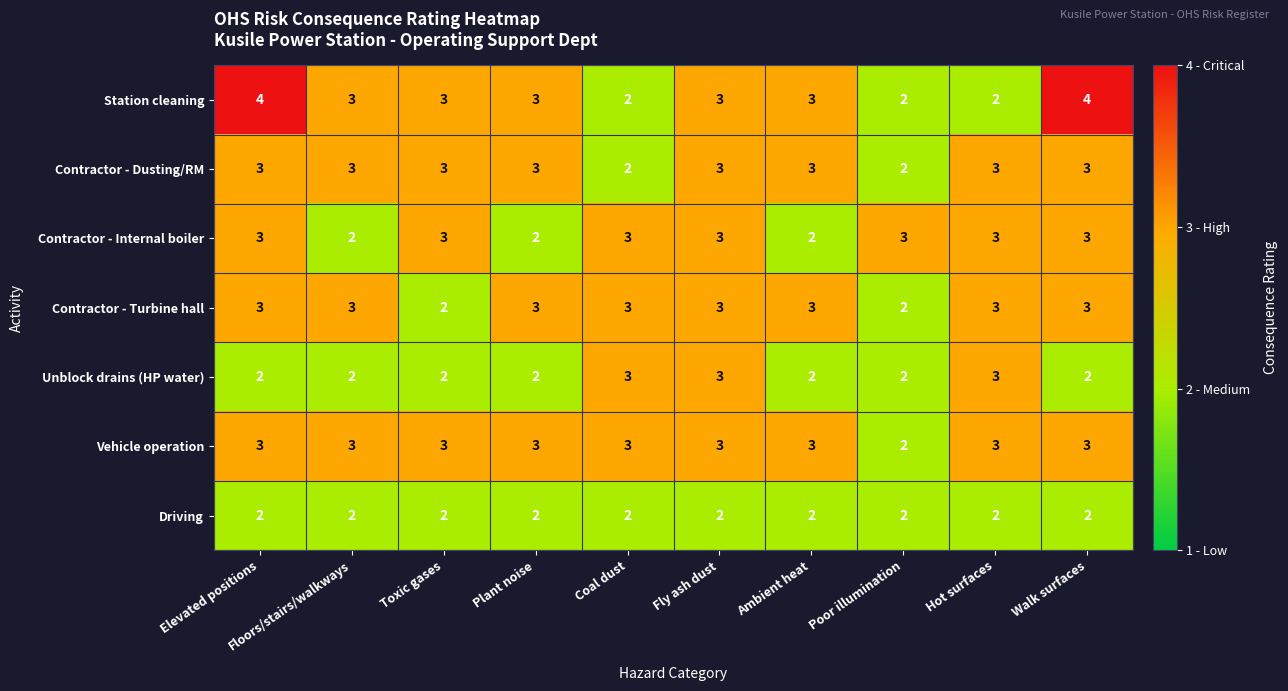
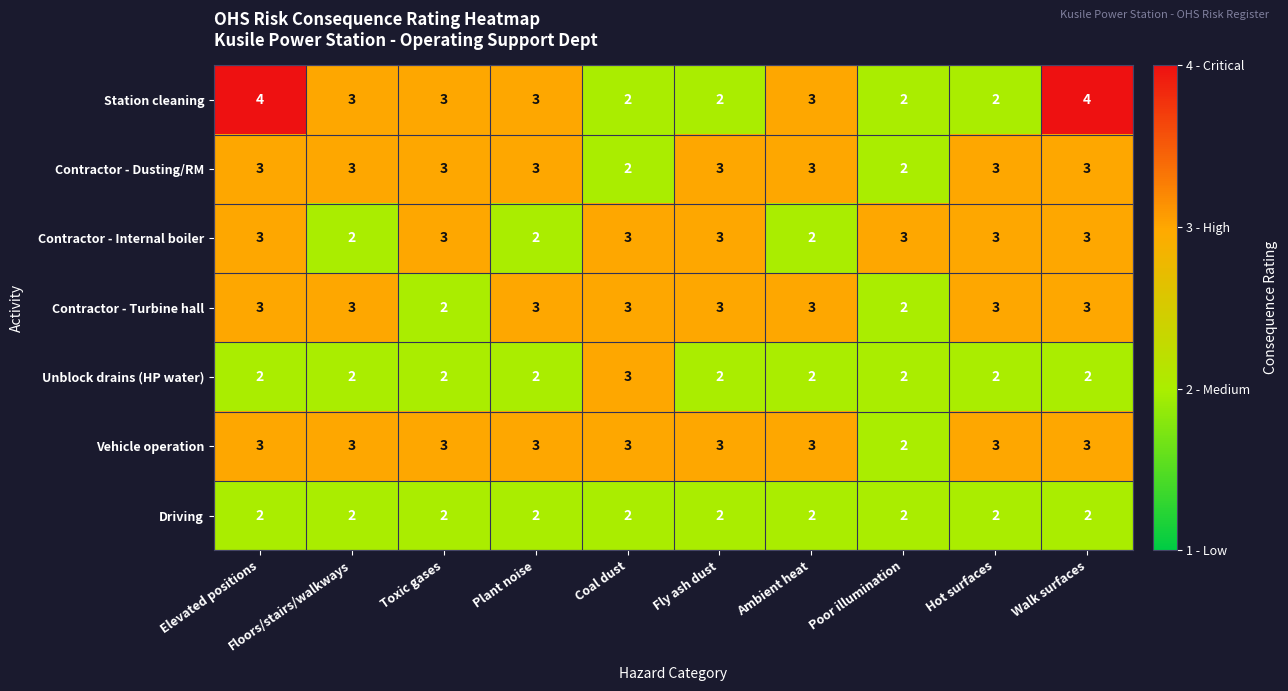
Station cleaning, Fly ash dust: 3 -> 2
Unblock drains (HP water), Fly ash dust: 3 -> 2
Unblock drains (HP water), Hot surfaces: 3 -> 2
